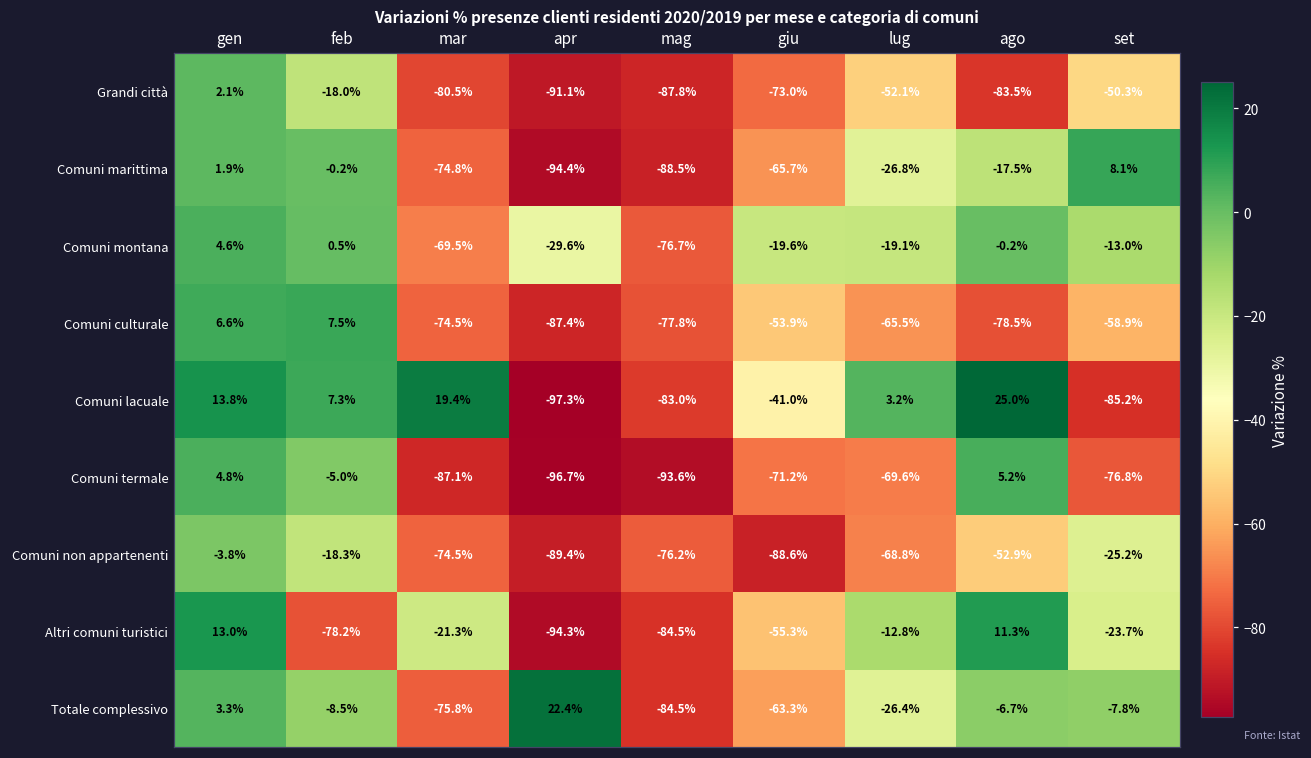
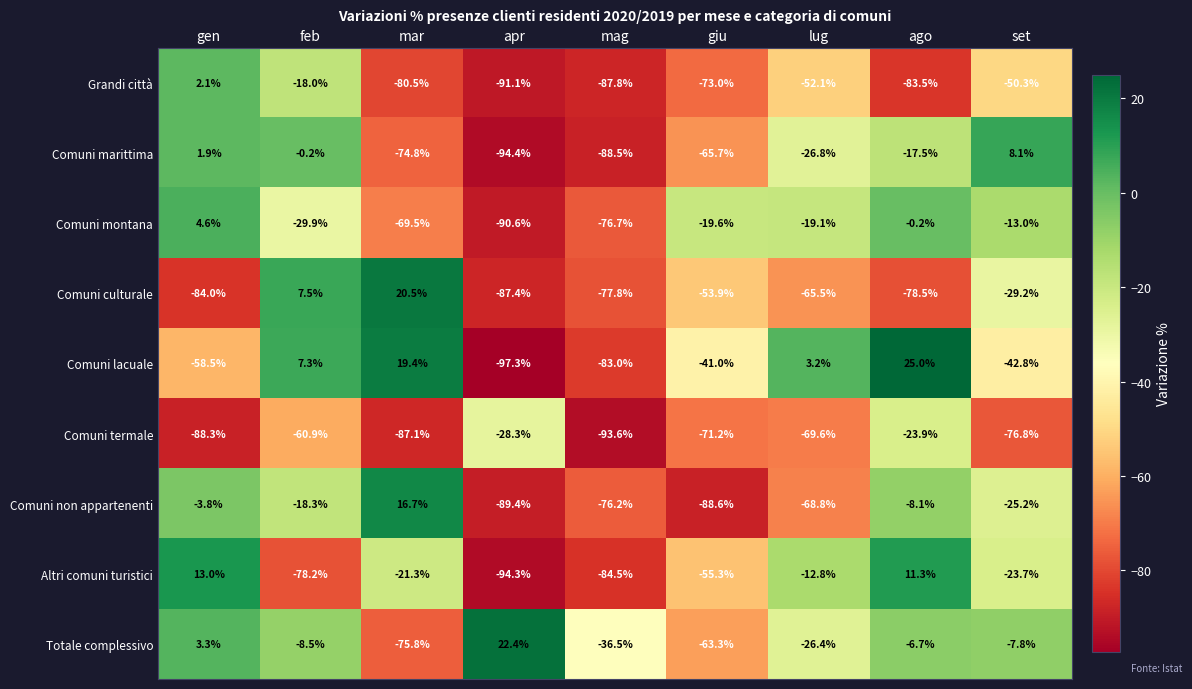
Comuni montana, feb: 0.5% -> -29.9%
Comuni montana, apr: -29.6% -> -90.6%
Comuni culturale, gen: 6.6% -> -84.0%
Comuni culturale, mar: -74.5% -> 20.5%
Comuni culturale, set: -58.9% -> -29.2%
Comuni lacuale, gen: 13.8% -> -58.5%
Comuni lacuale, set: -85.2% -> -42.8%
Comuni termale, gen: 4.8% -> -88.3%
Comuni termale, feb: -5.0% -> -60.9%
Comuni termale, apr: -96.7% -> -28.3%
Comuni termale, ago: 5.2% -> -23.9%
Comuni non appartenenti, mar: -74.5% -> 16.7%
Comuni non appartenenti, ago: -52.9% -> -8.1%
Totale complessivo, mag: -84.5% -> -36.5%
